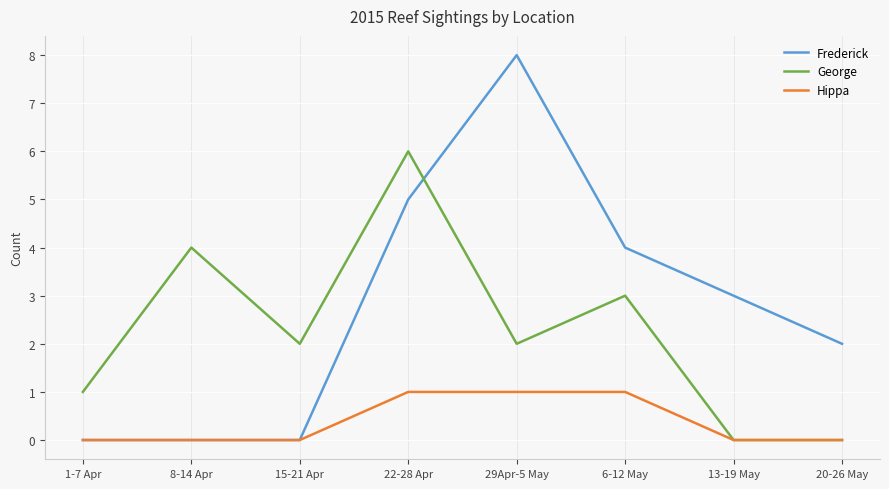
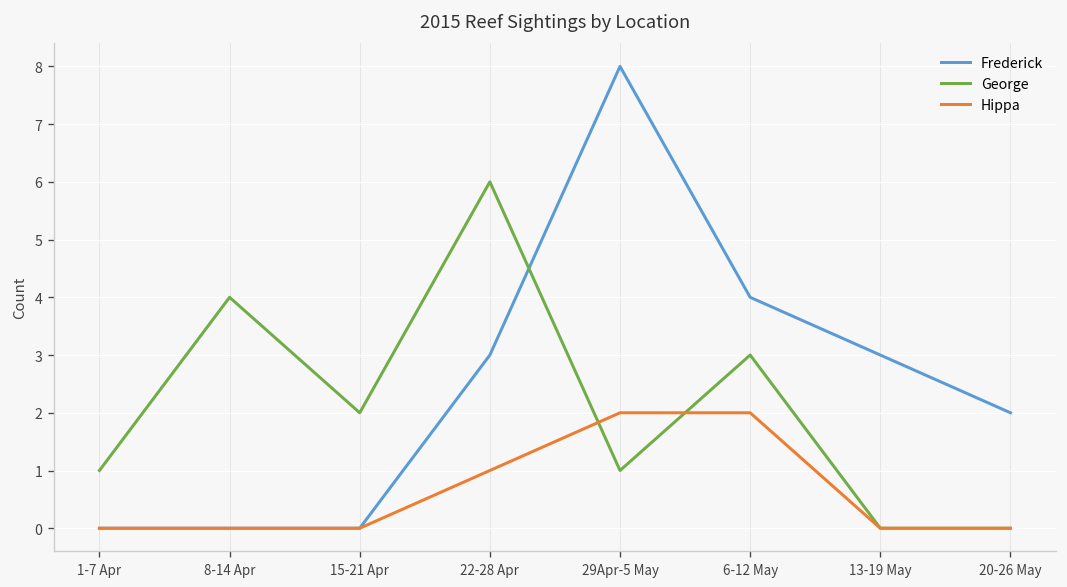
Frederick, 22-28 Apr: 5 -> 3
George, 29Apr-5 May: 2 -> 1
Hippa, 29Apr-5 May: 1 -> 2
Hippa, 6-12 May: 1 -> 2
